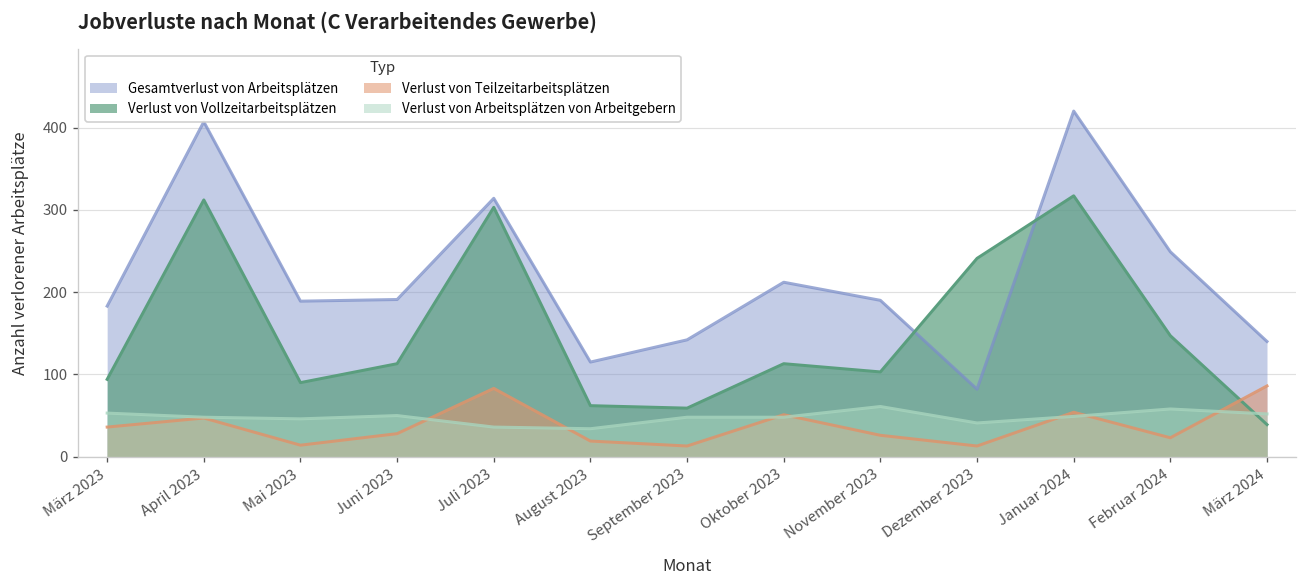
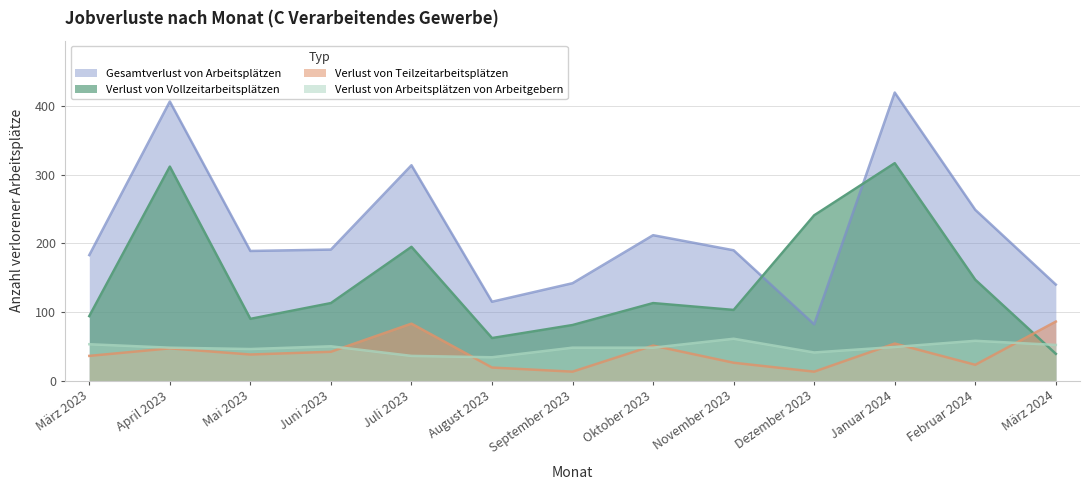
Verlust von Teilzeitarbeitsplätzen, Mai 2023: 10 -> 40
Verlust von Teilzeitarbeitsplätzen, Juni 2023: 30 -> 40
Verlust von Vollzeitarbeitsplätzen, Juli 2023: 300 -> 200
Verlust von Vollzeitarbeitsplätzen, September 2023: 60 -> 80
